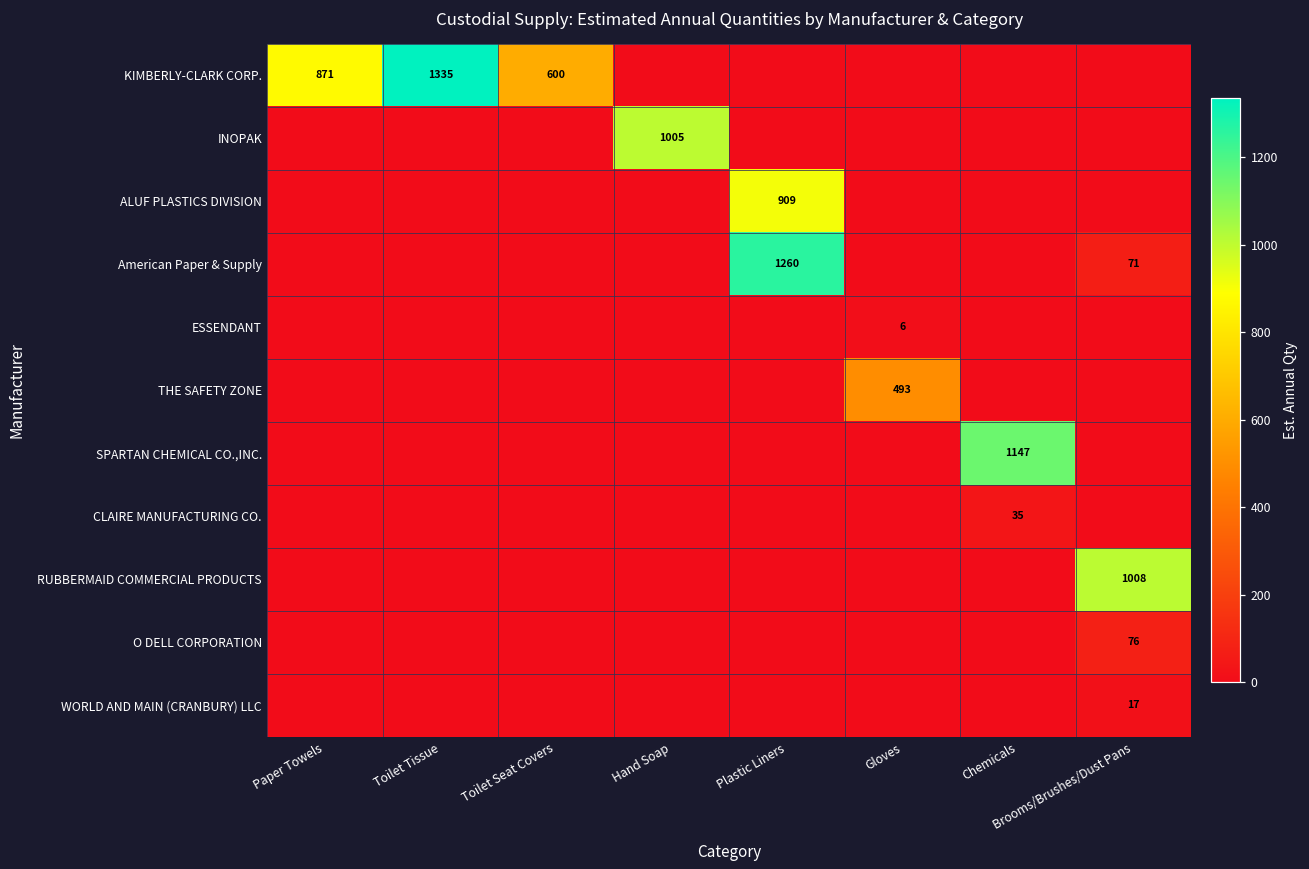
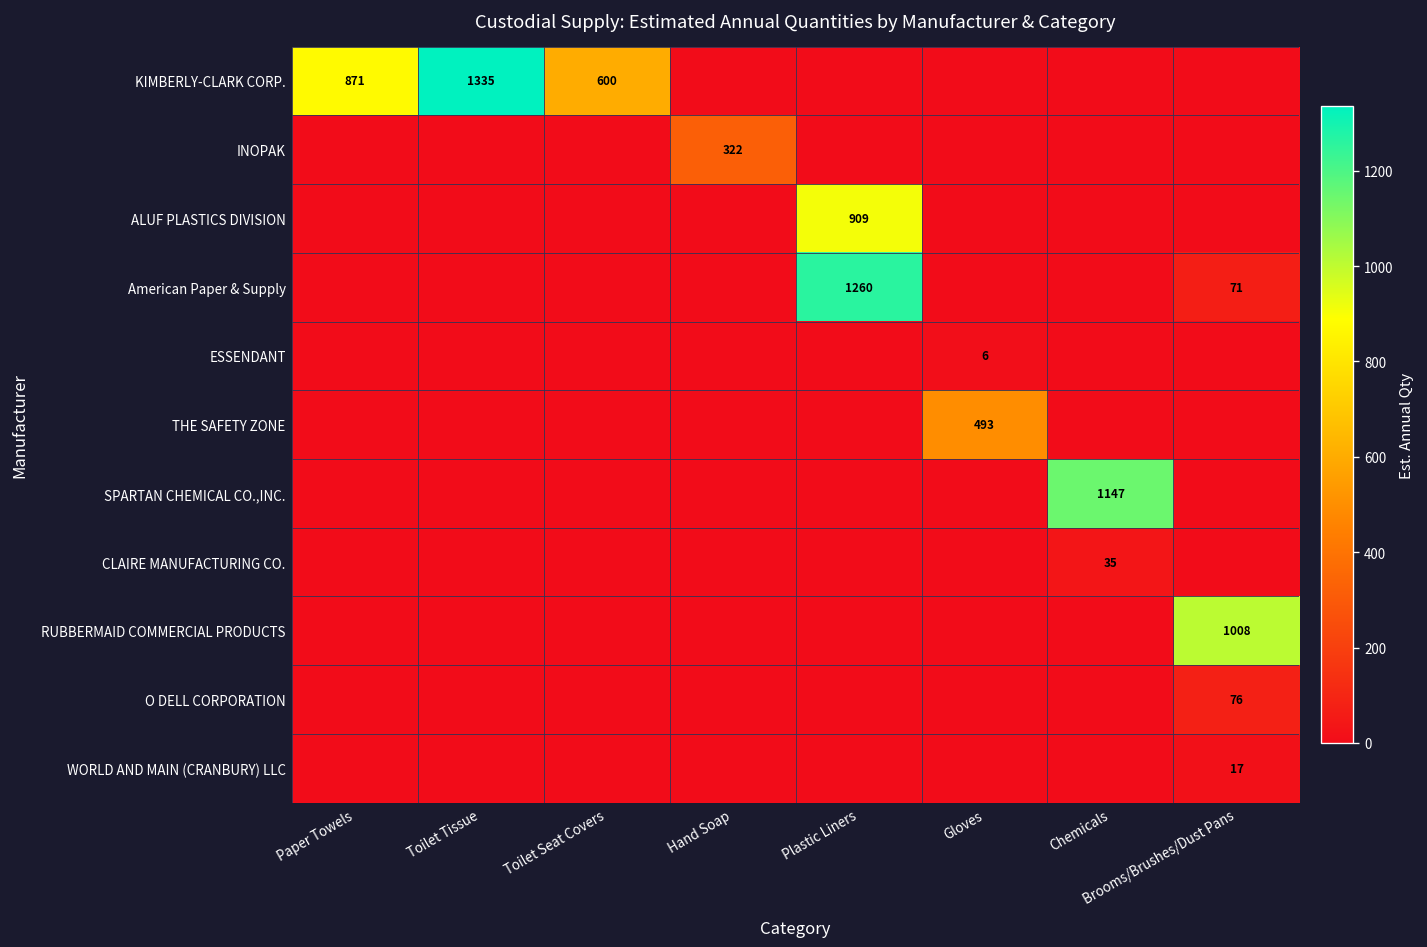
INOPAK, Hand Soap: 1005 -> 322
